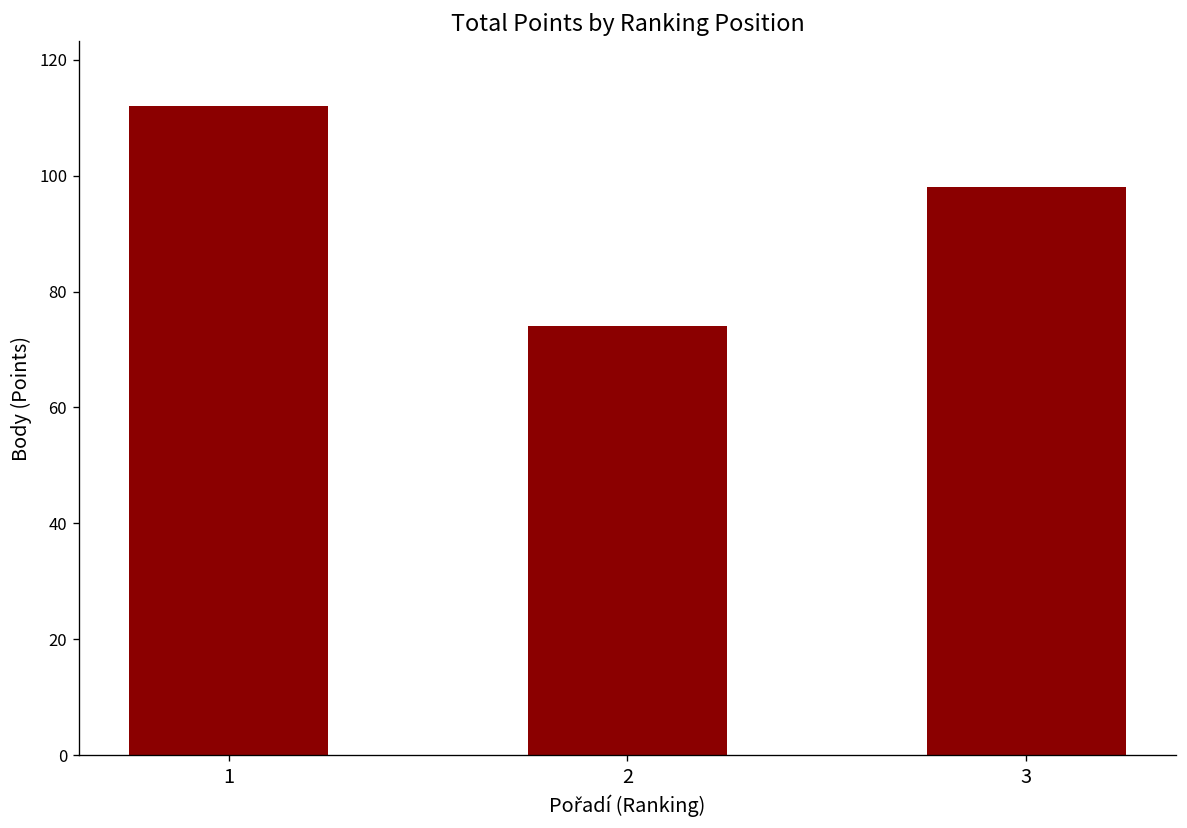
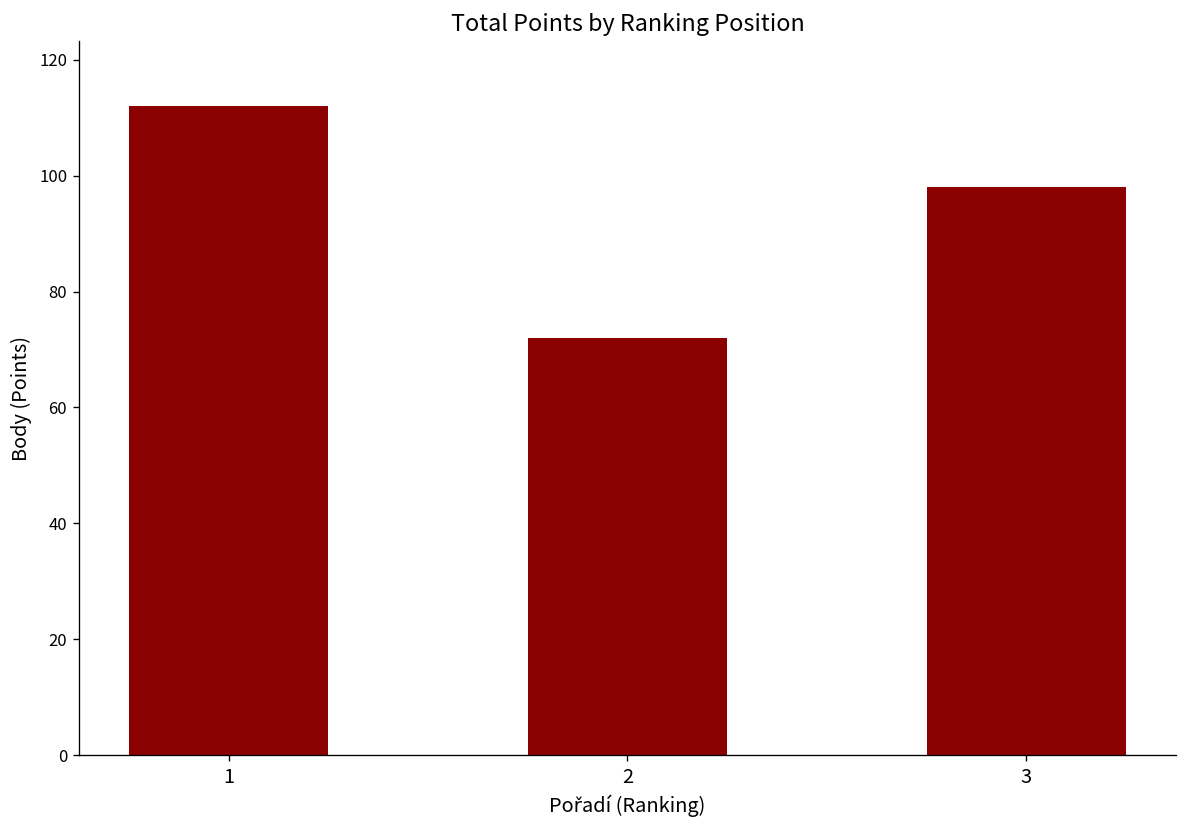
2: 74 -> 72
